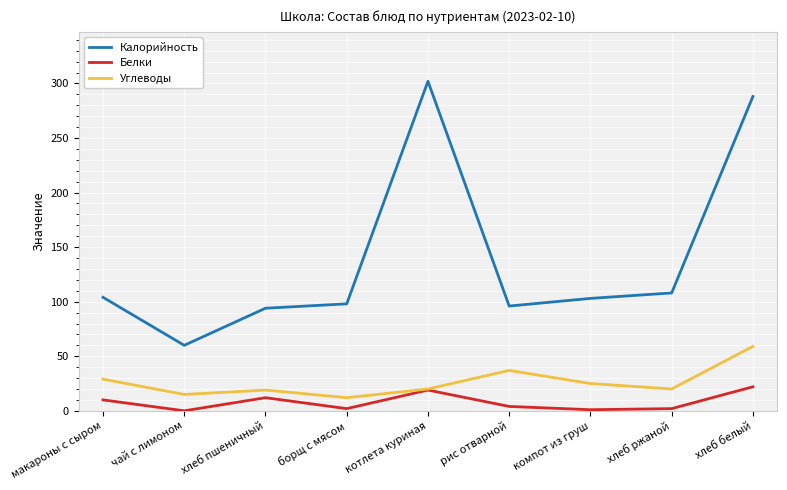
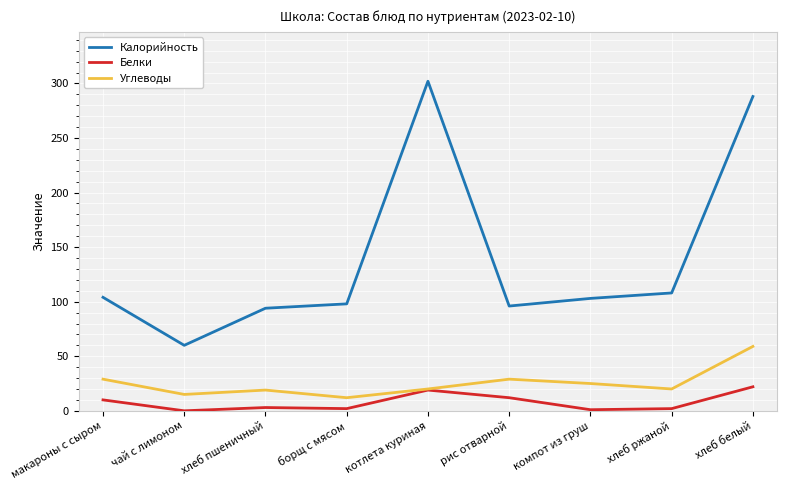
Белки, хлеб пшеничный: 12 -> 3
Белки, рис отварной: 4 -> 12
Углеводы, рис отварной: 37 -> 29
